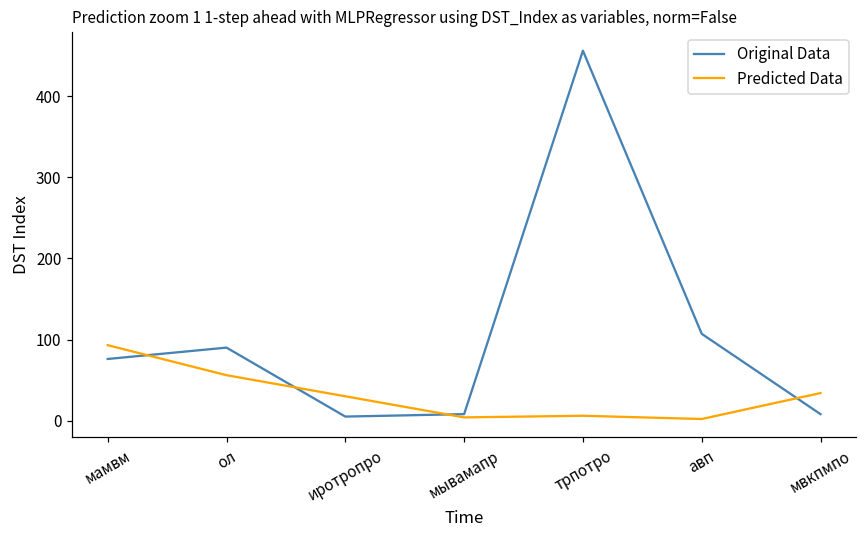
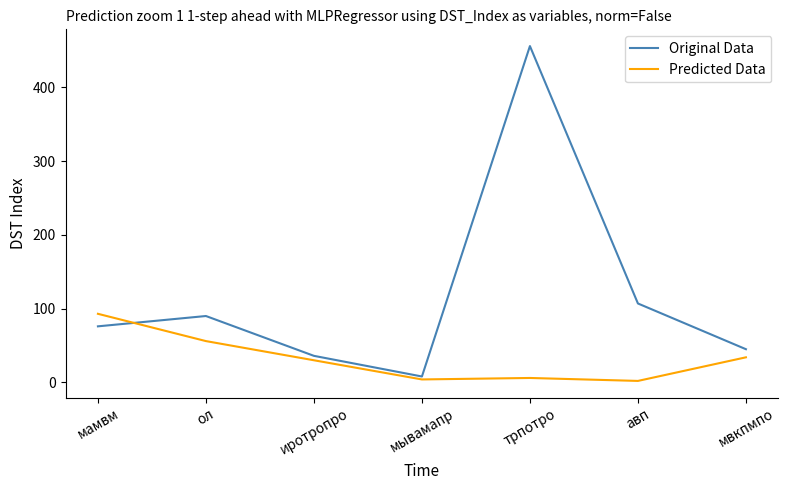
Original Data, иротропро: 10 -> 40
Original Data, мвкпмпо: 10 -> 50
